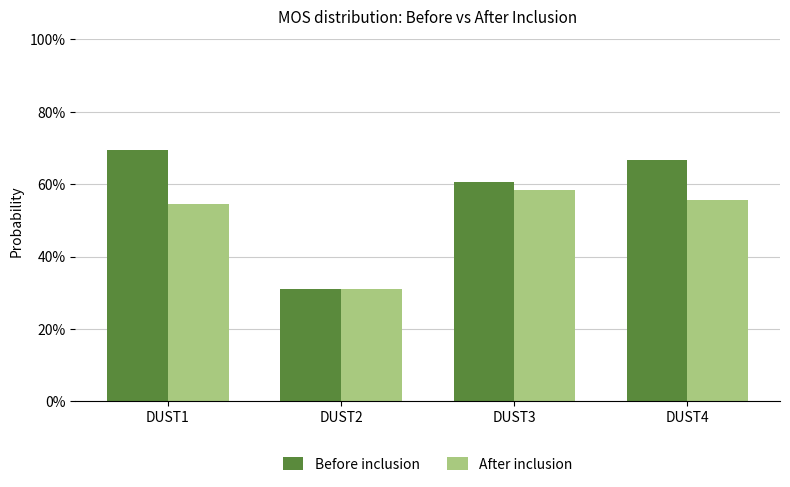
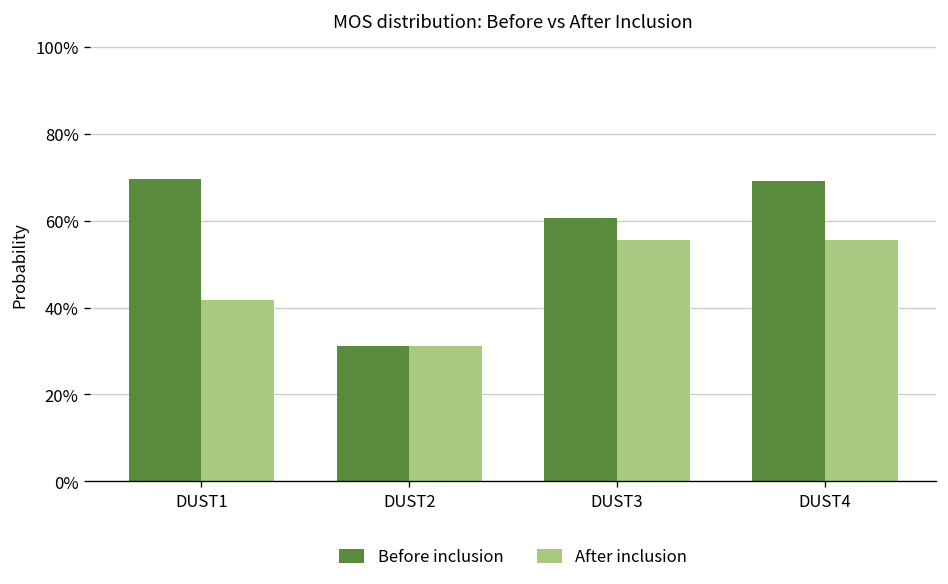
After inclusion, DUST1: 55% -> 42%
After inclusion, DUST3: 58% -> 56%
Before inclusion, DUST4: 67% -> 69%
